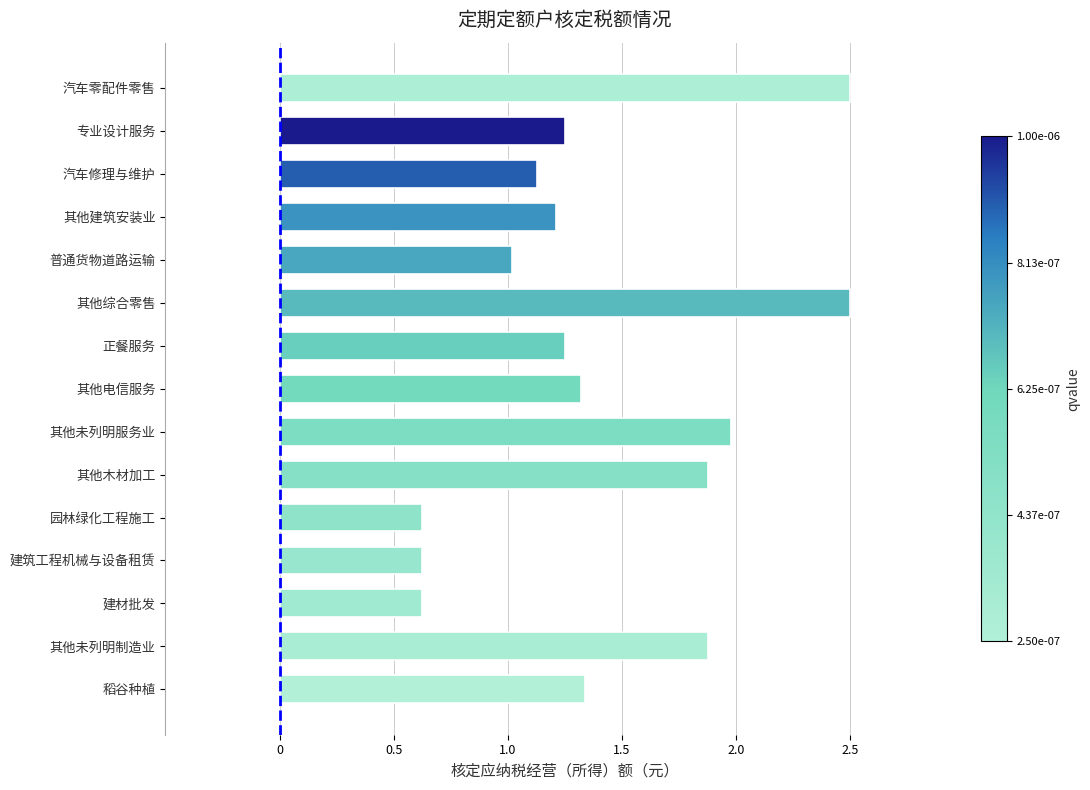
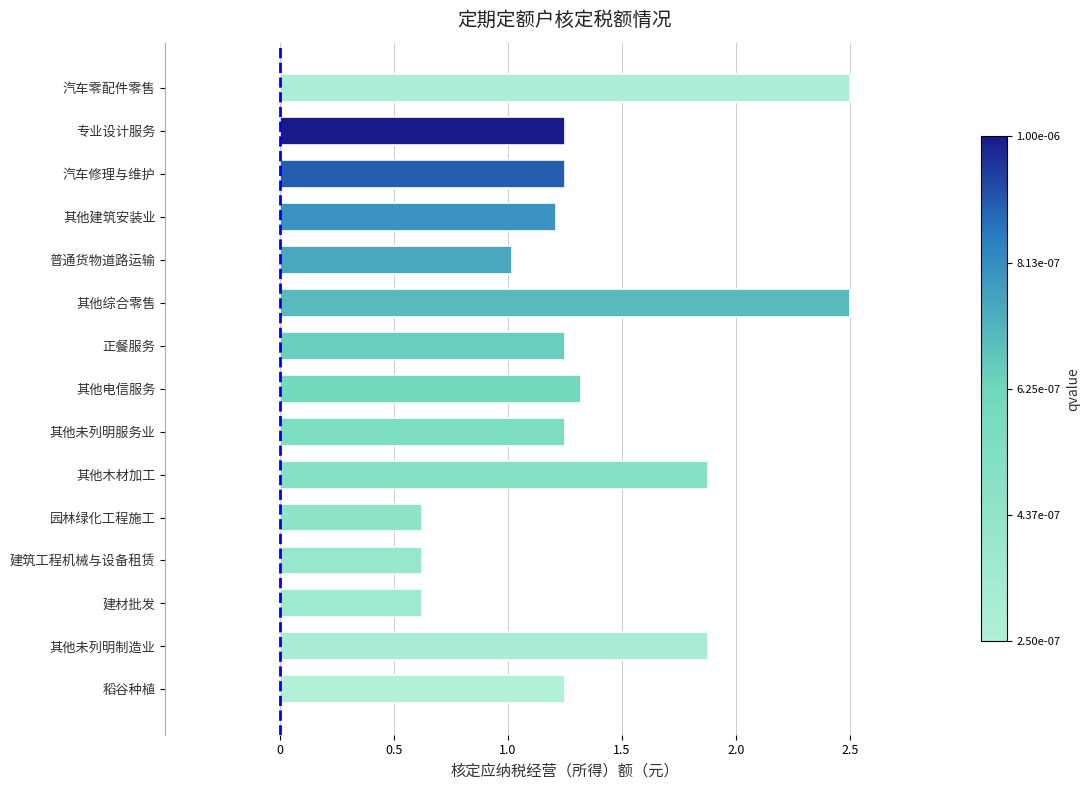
汽车修理与维护: 1.13 -> 1.25
其他未列明服务业: 1.98 -> 1.25
稻谷种植: 1.34 -> 1.25
